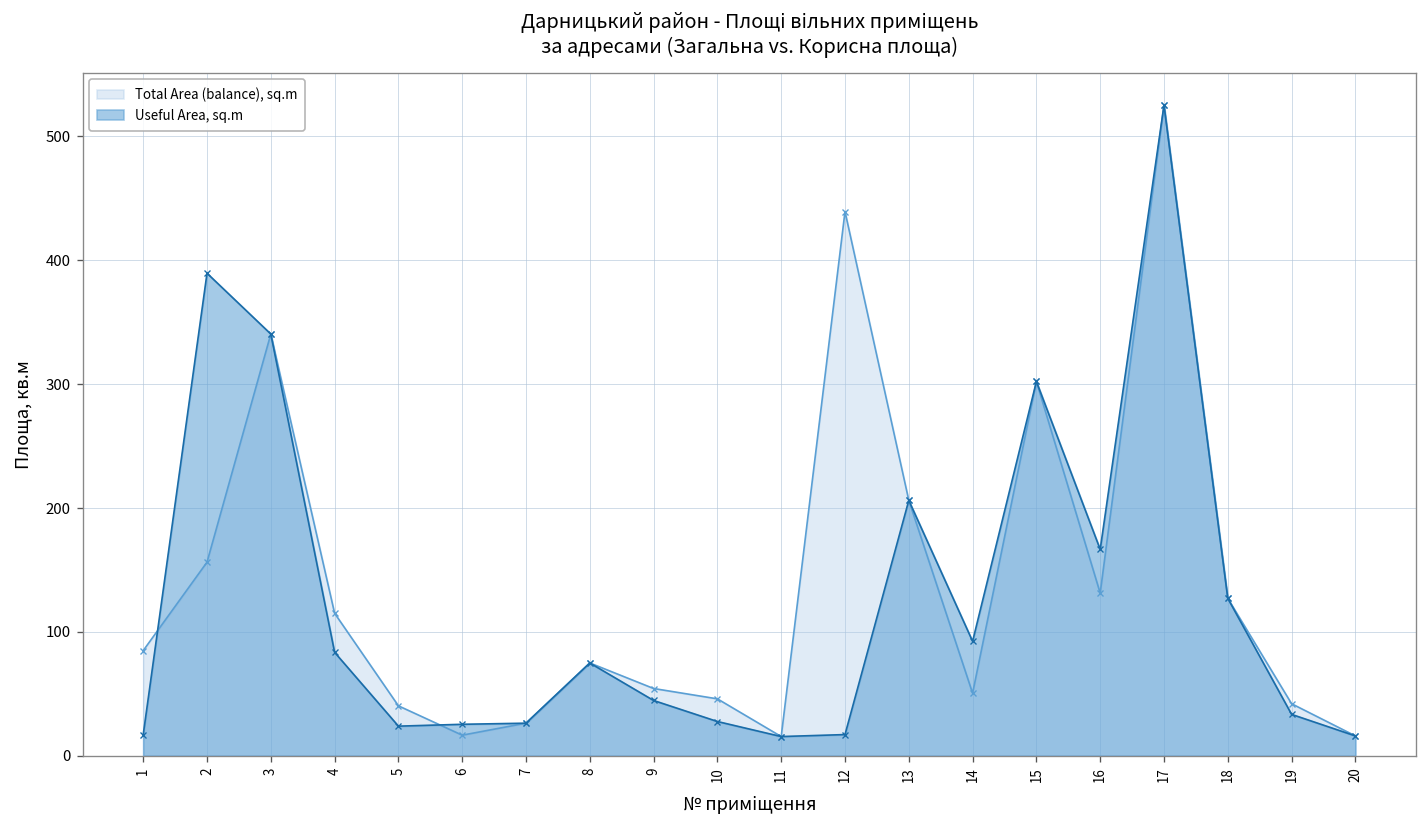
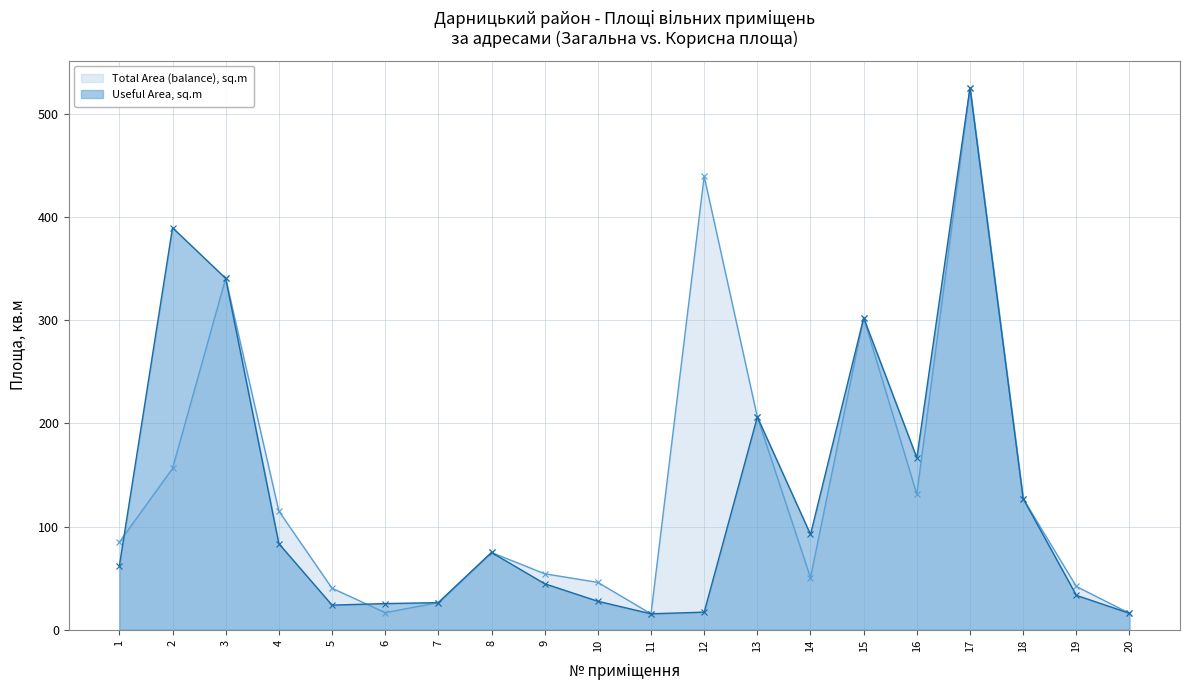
Useful Area, sq.m, 1: 17 -> 62
